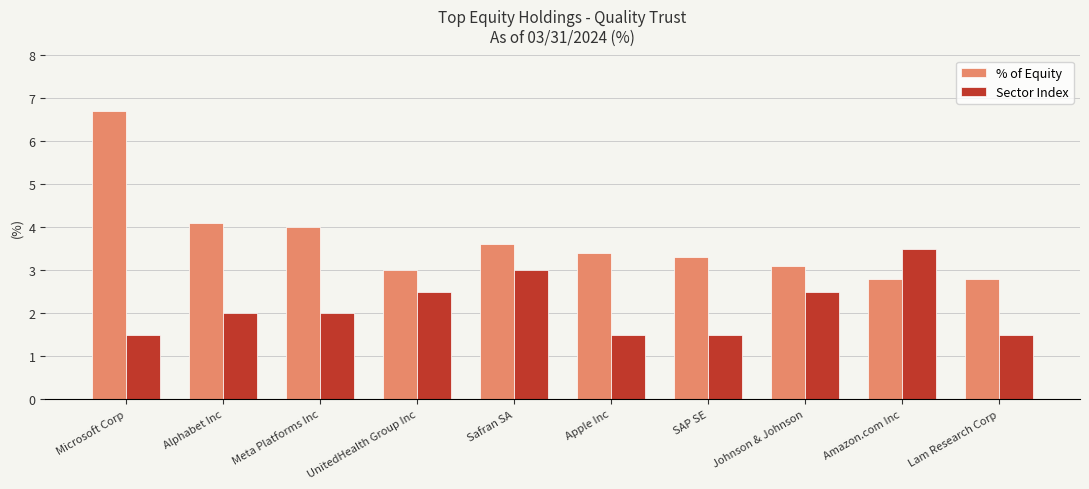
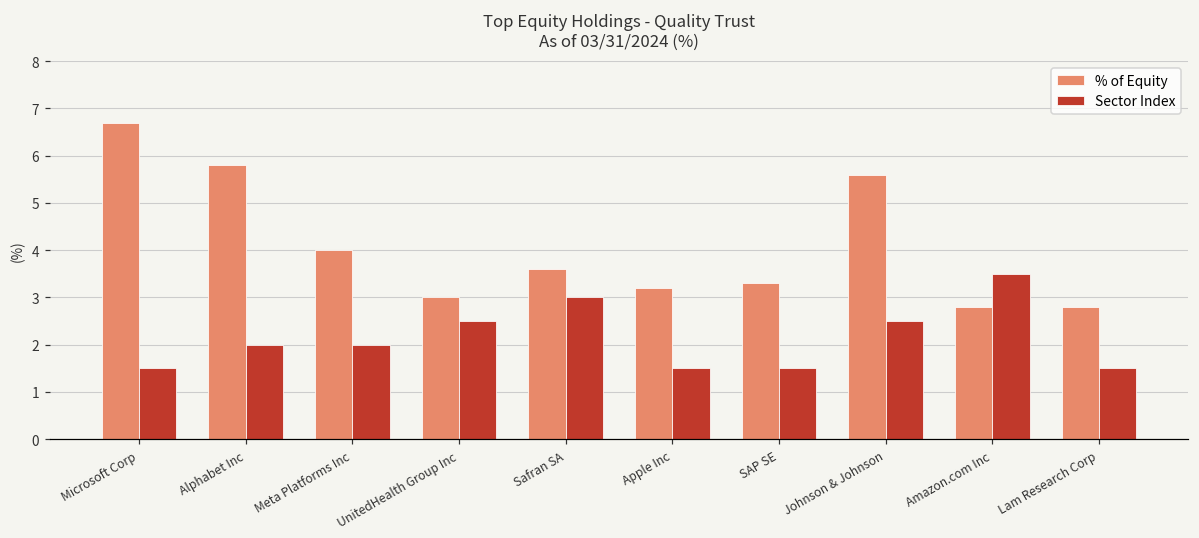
% of Equity, Alphabet Inc: 4.1 -> 5.8
% of Equity, Apple Inc: 3.4 -> 3.2
% of Equity, Johnson & Johnson: 3.1 -> 5.6
